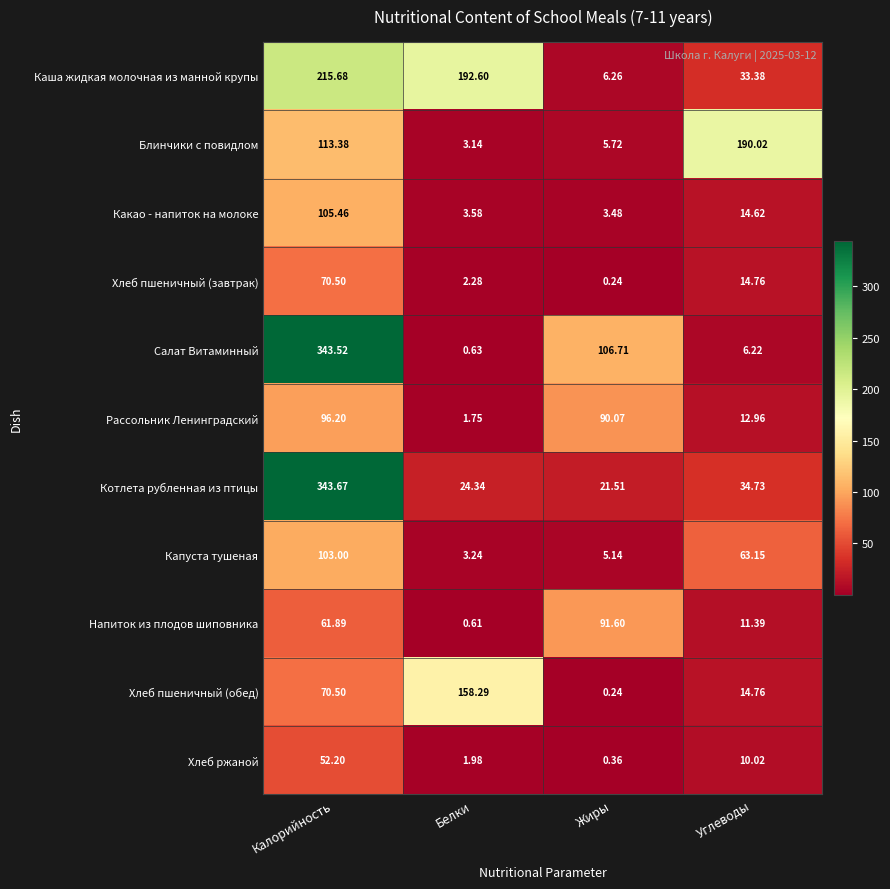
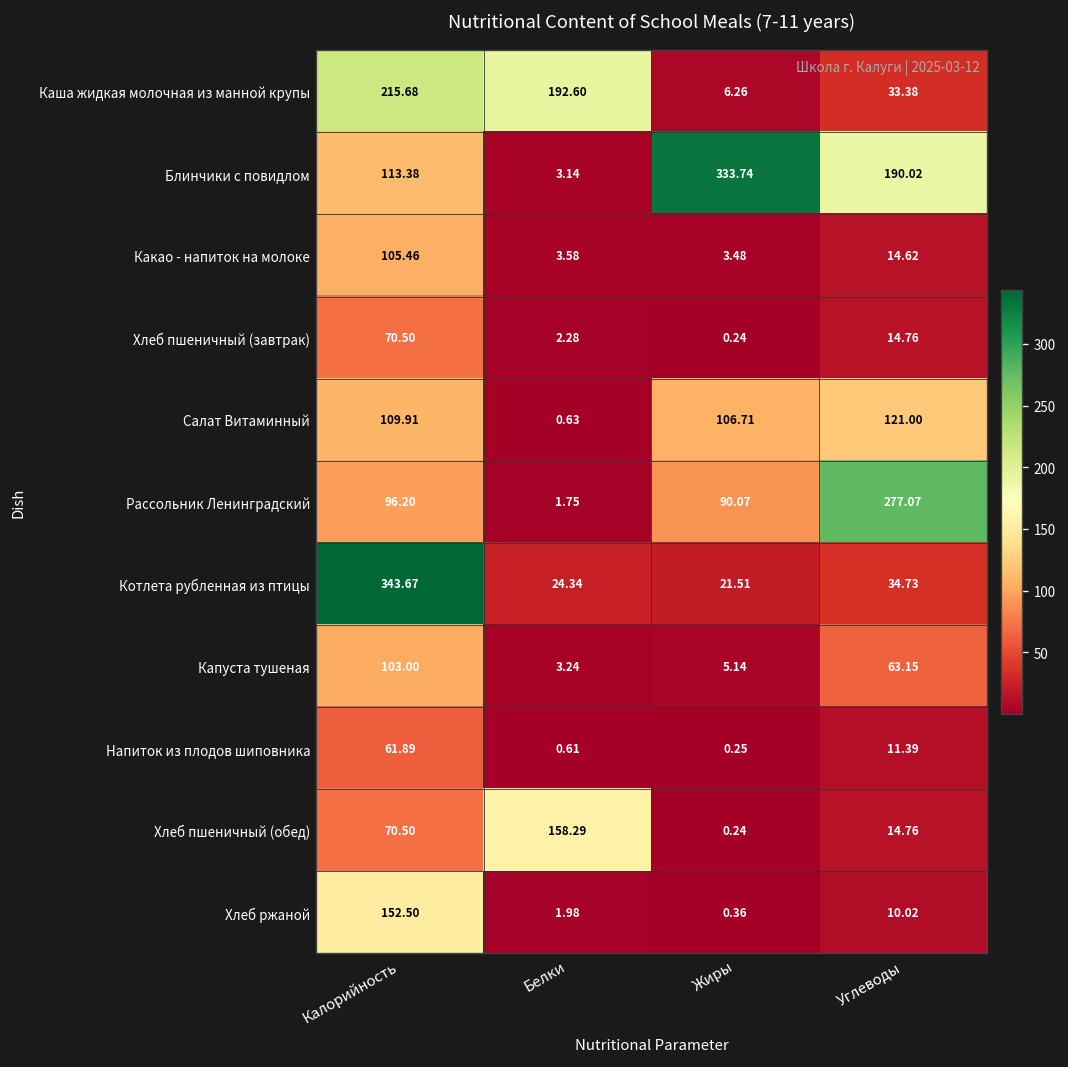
Блинчики с повидлом, Жиры: 5.72 -> 333.74
Салат Витаминный, Калорийность: 343.52 -> 109.91
Салат Витаминный, Углеводы: 6.22 -> 121.00
Рассольник Ленинградский, Углеводы: 12.96 -> 277.07
Напиток из плодов шиповника, Жиры: 91.60 -> 0.25
Хлеб ржаной, Калорийность: 52.20 -> 152.50
